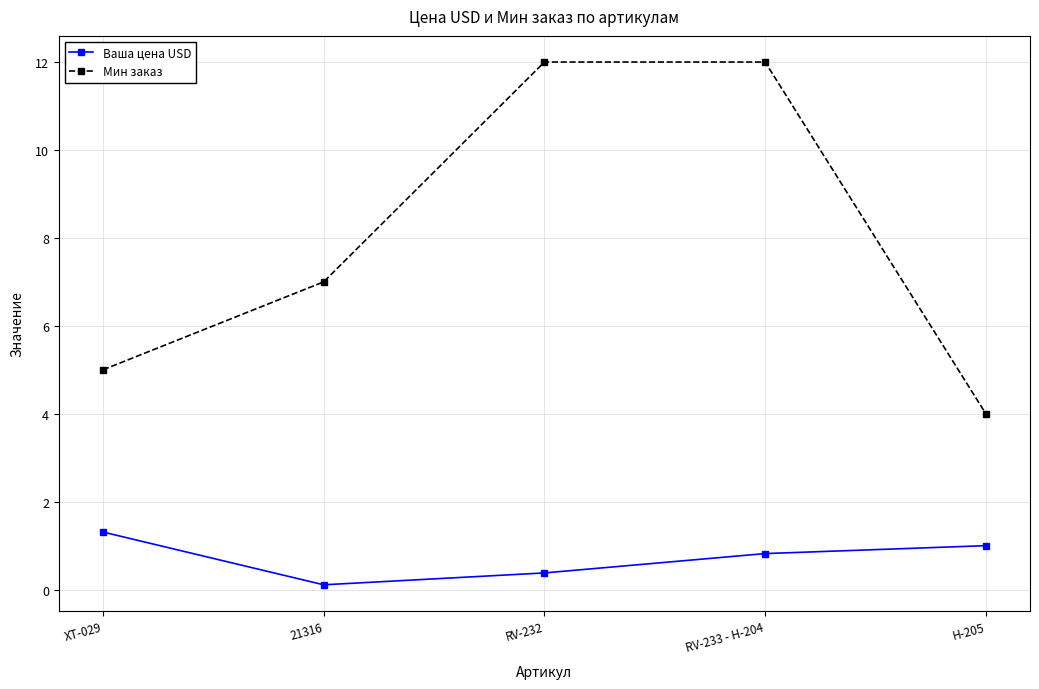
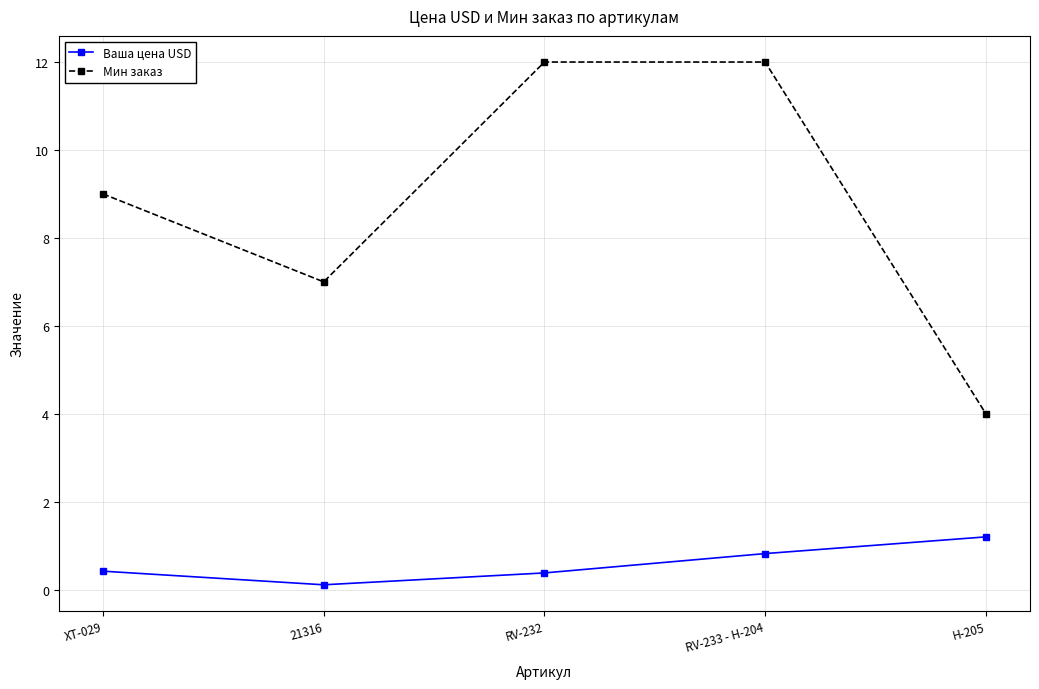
Ваша цена USD, XT-029: 1.3 -> 0.4
Мин заказ, XT-029: 5 -> 9
Ваша цена USD, H-205: 1.0 -> 1.2
